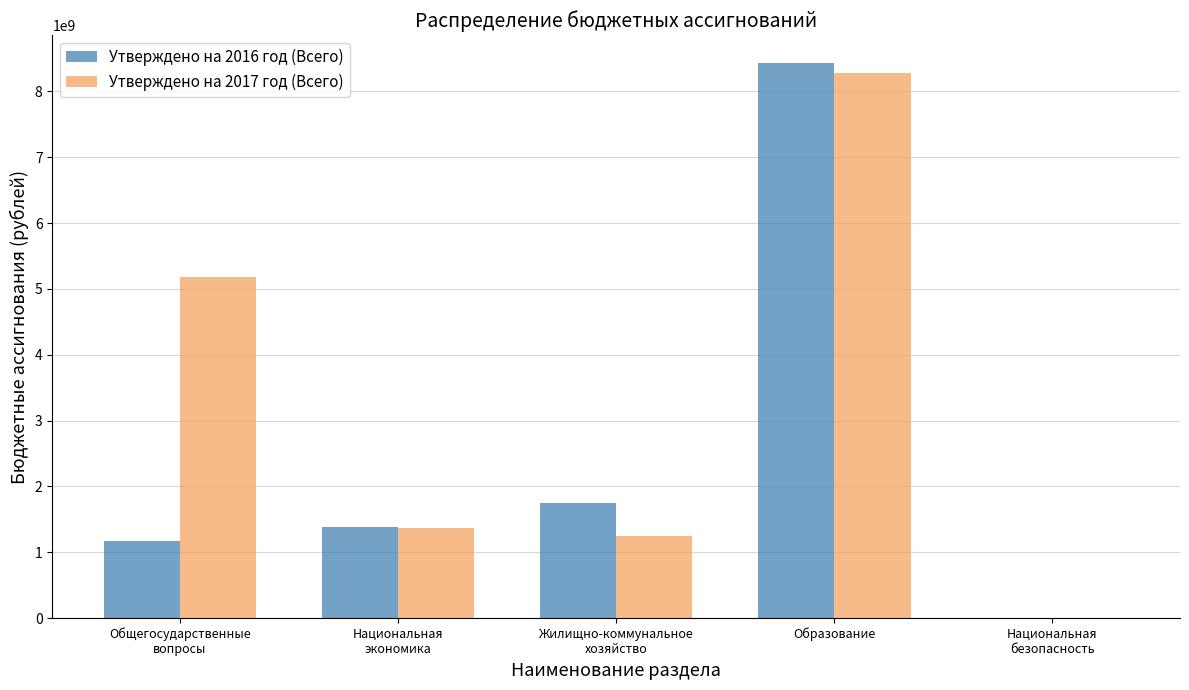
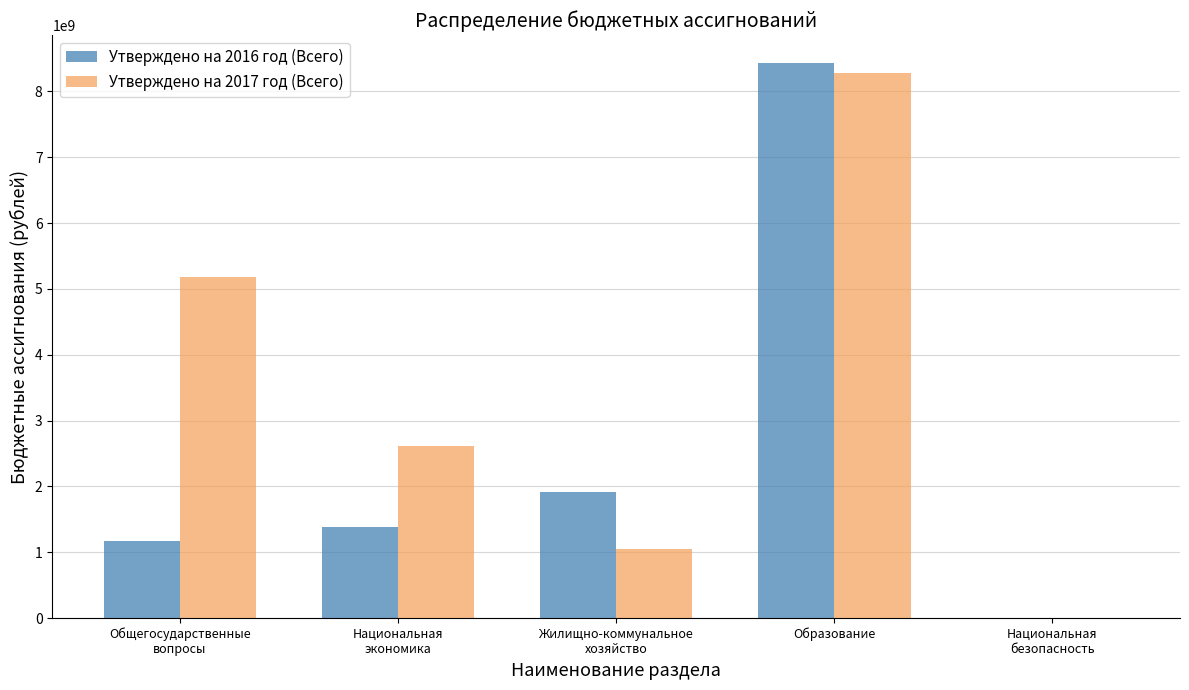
Утверждено на 2017 год (Всего), Национальная экономика: 1400000000 -> 2600000000
Утверждено на 2016 год (Всего), Жилищно-коммунальное хозяйство: 1700000000 -> 1900000000
Утверждено на 2017 год (Всего), Жилищно-коммунальное хозяйство: 1200000000 -> 1000000000
